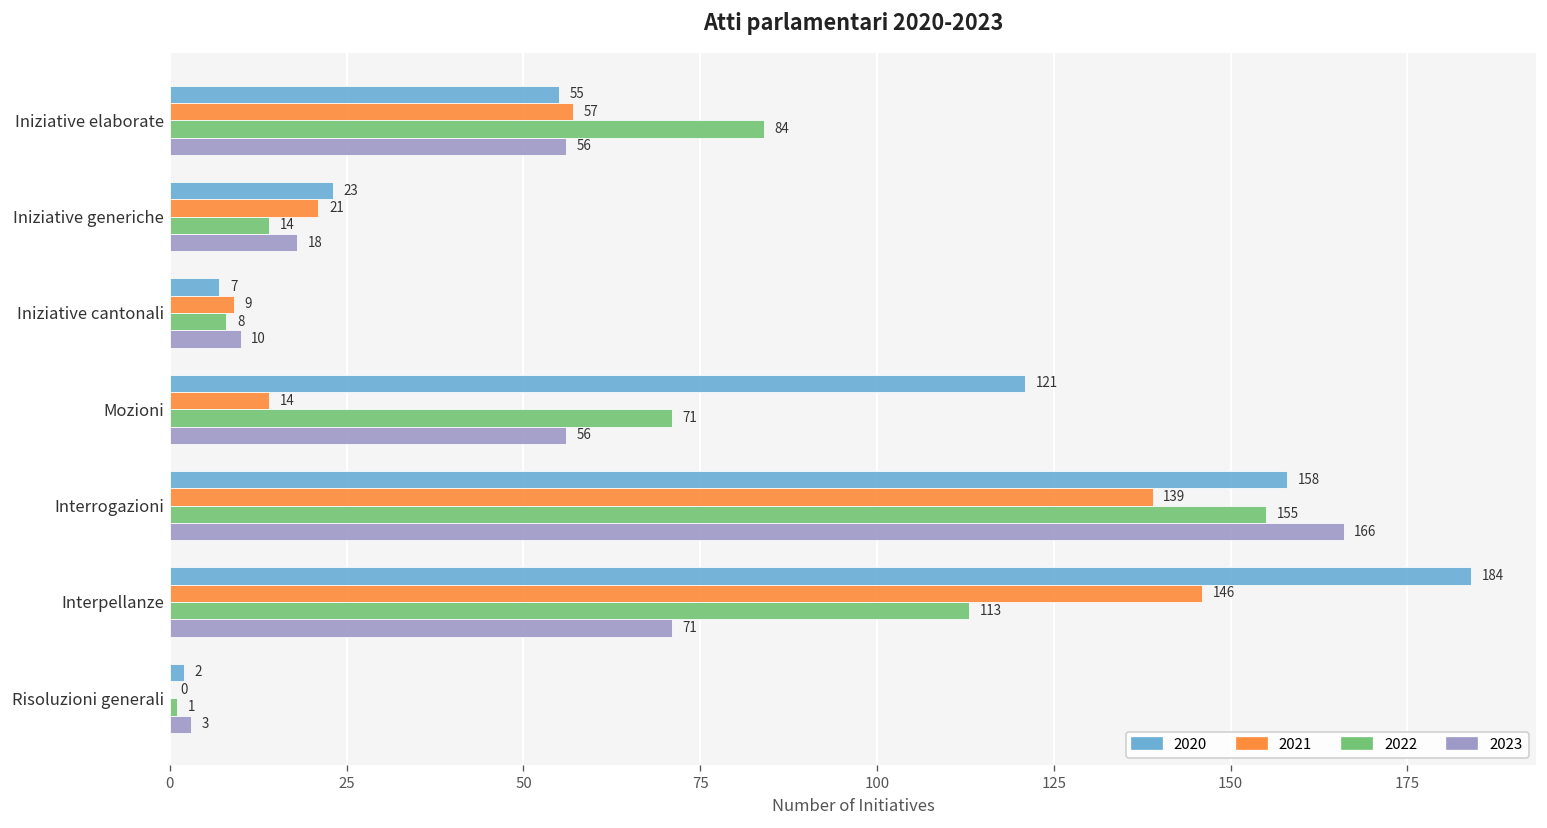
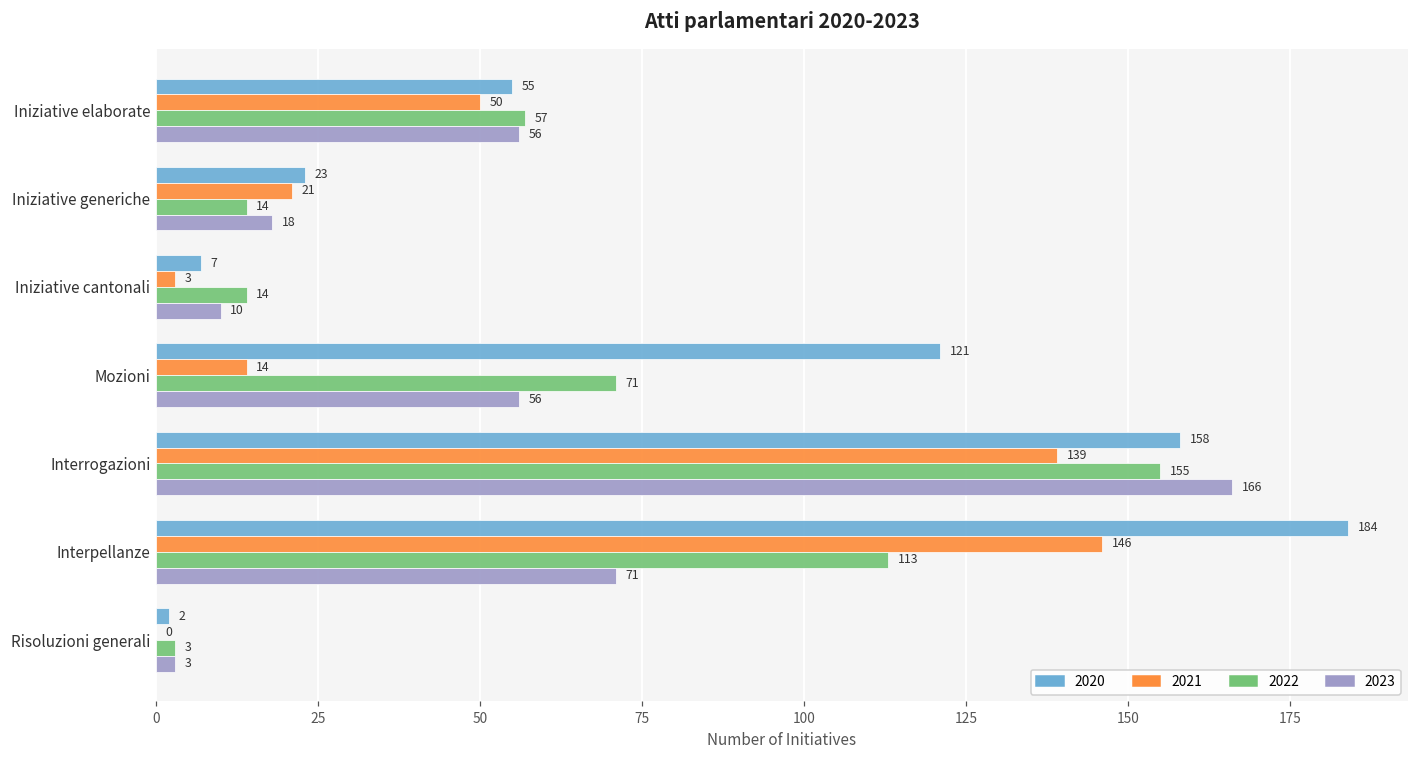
2021, Iniziative elaborate: 57 -> 50
2022, Iniziative elaborate: 84 -> 57
2021, Iniziative cantonali: 9 -> 3
2022, Iniziative cantonali: 8 -> 14
2022, Risoluzioni generali: 1 -> 3
